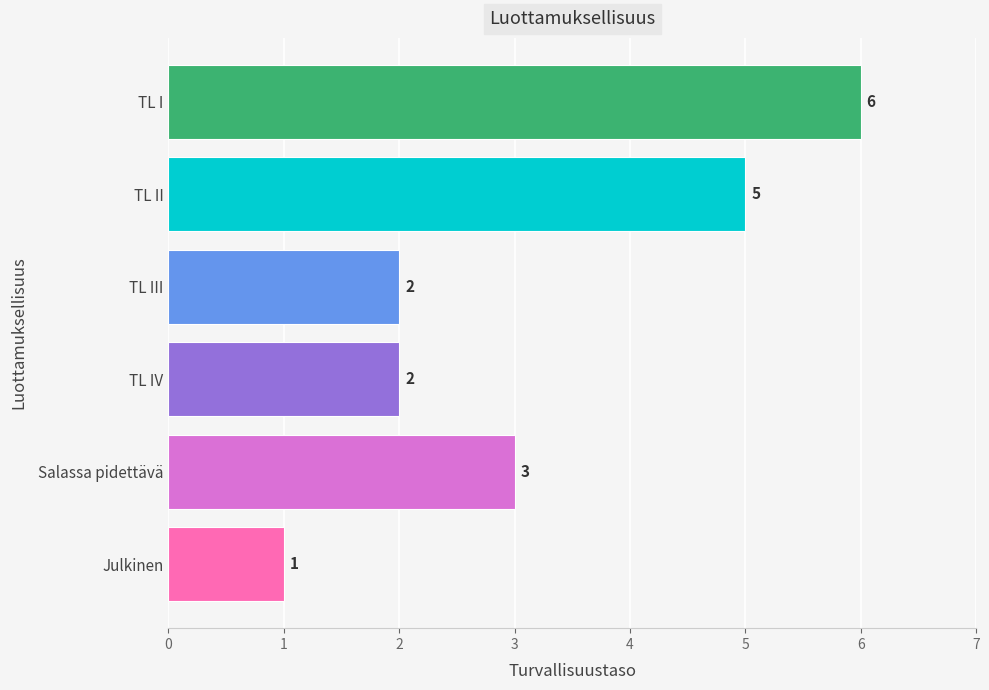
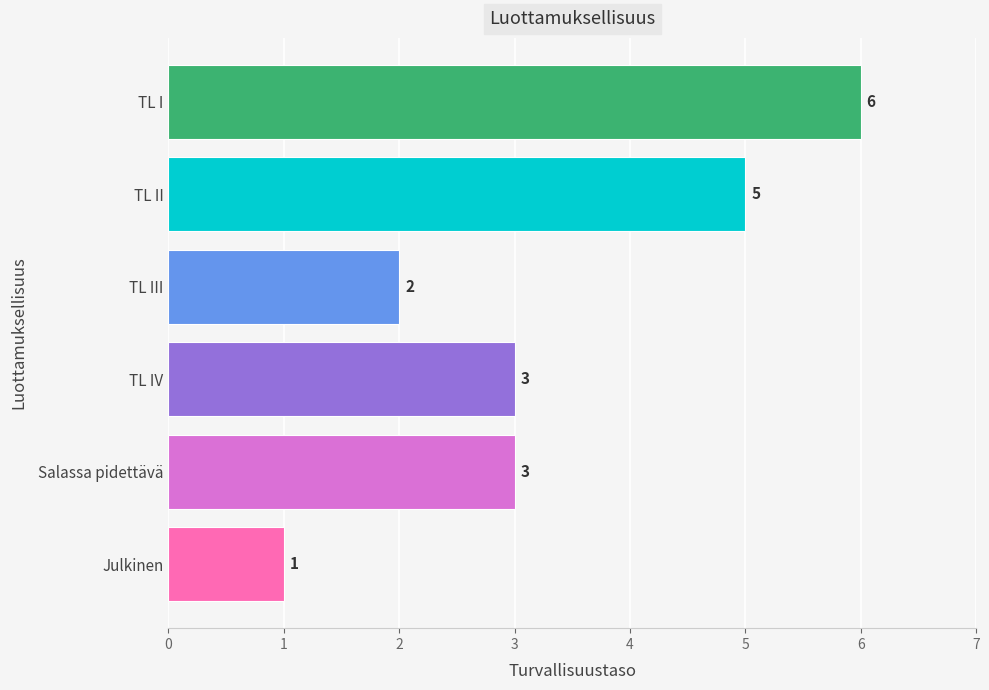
TL IV: 2 -> 3
